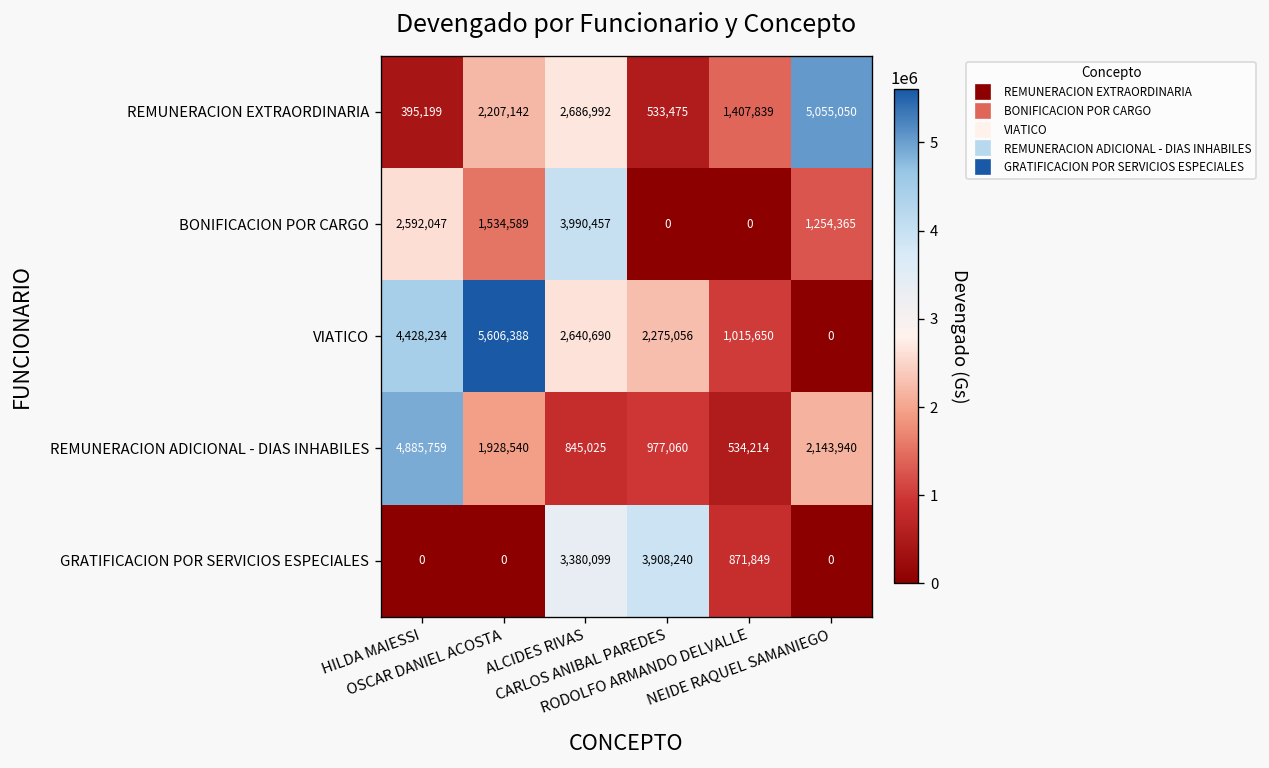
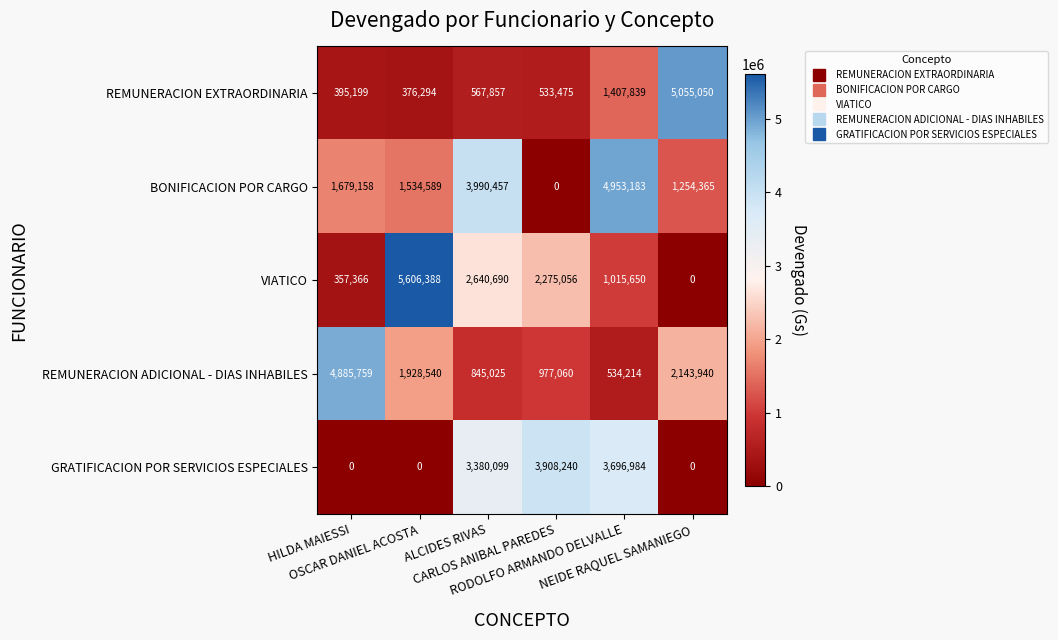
REMUNERACION EXTRAORDINARIA, OSCAR DANIEL ACOSTA: 2,207,142 -> 376,294
REMUNERACION EXTRAORDINARIA, ALCIDES RIVAS: 2,686,992 -> 567,857
BONIFICACION POR CARGO, HILDA MAIESSI: 2,592,047 -> 1,679,158
BONIFICACION POR CARGO, RODOLFO ARMANDO DELVALLE: 0 -> 4,953,183
VIATICO, HILDA MAIESSI: 4,428,234 -> 357,366
GRATIFICACION POR SERVICIOS ESPECIALES, RODOLFO ARMANDO DELVALLE: 871,849 -> 3,696,984
